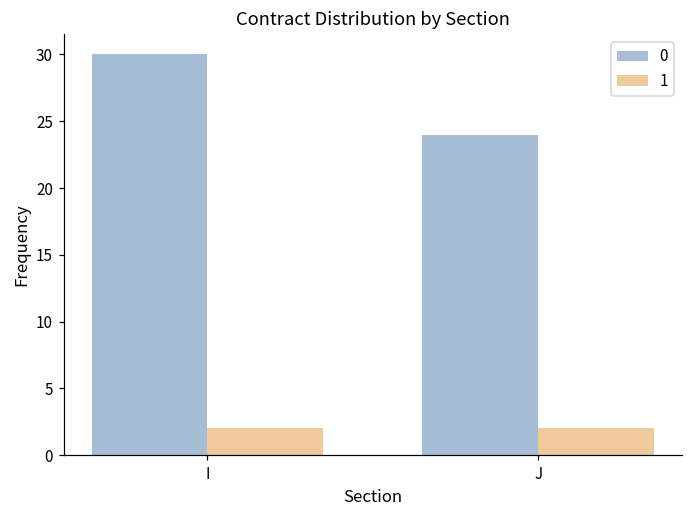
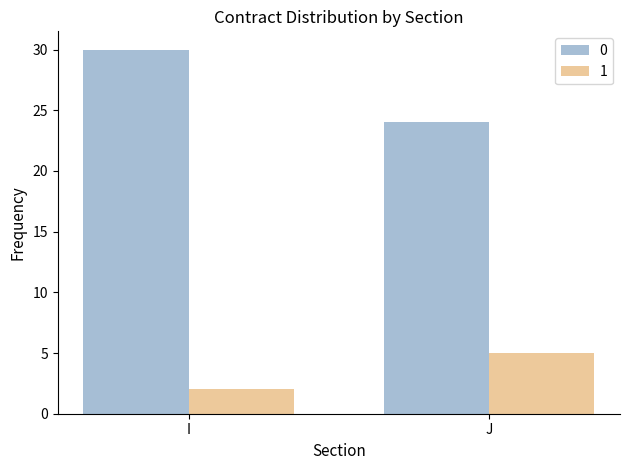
1, J: 2 -> 5
